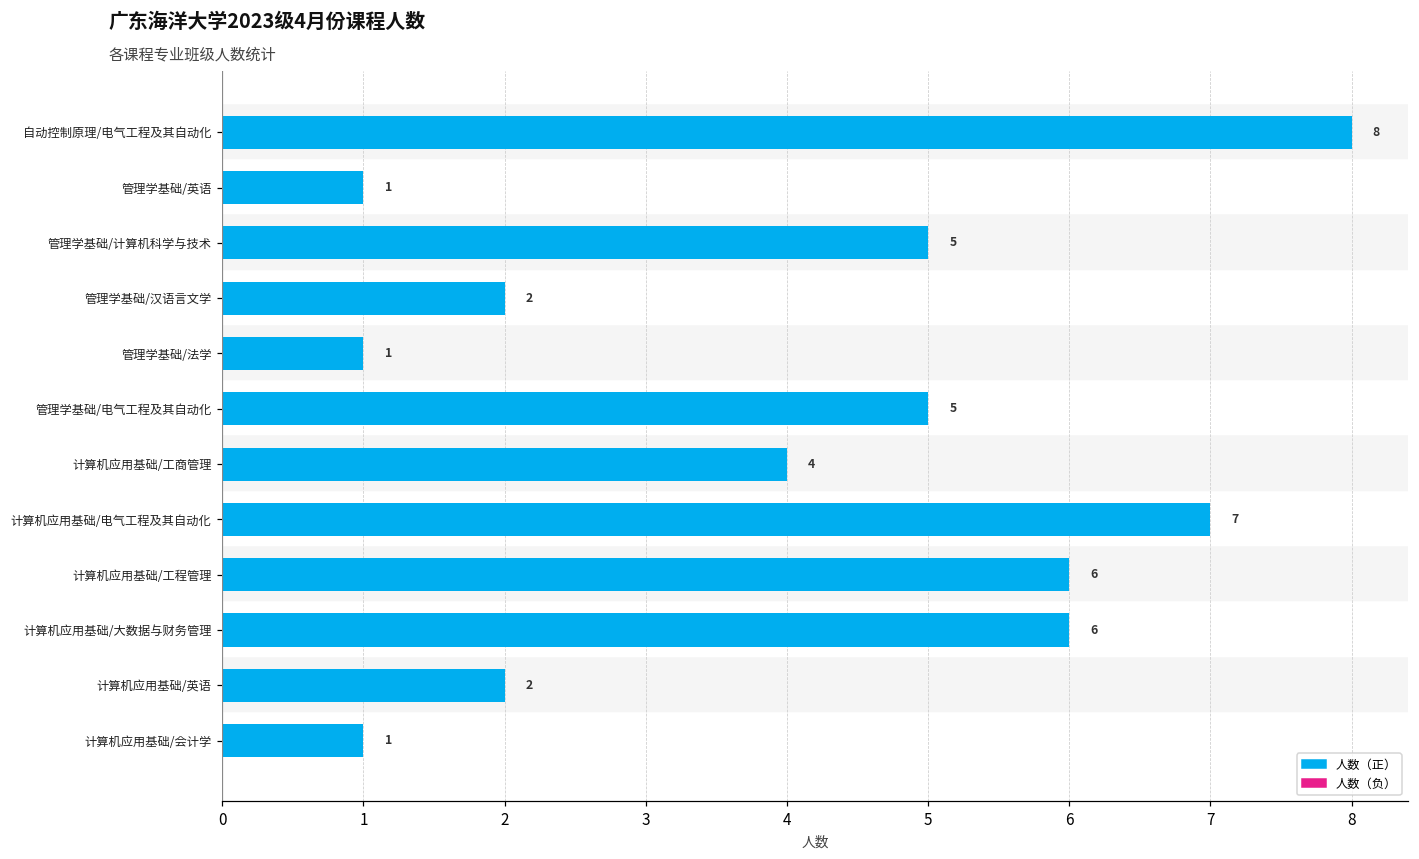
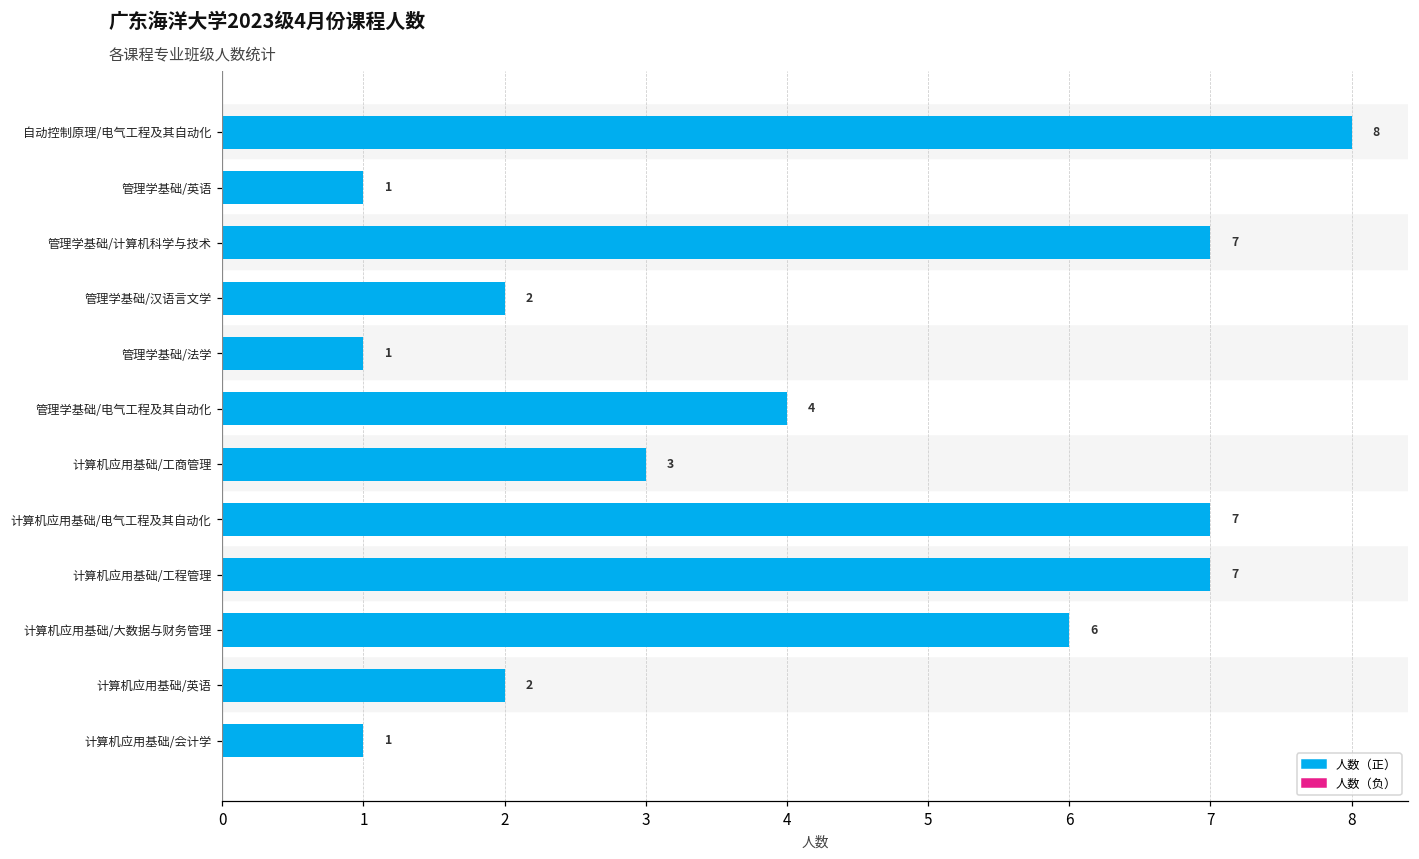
管理学基础/计算机科学与技术: 5 -> 7
管理学基础/电气工程及其自动化: 5 -> 4
计算机应用基础/工商管理: 4 -> 3
计算机应用基础/工程管理: 6 -> 7
